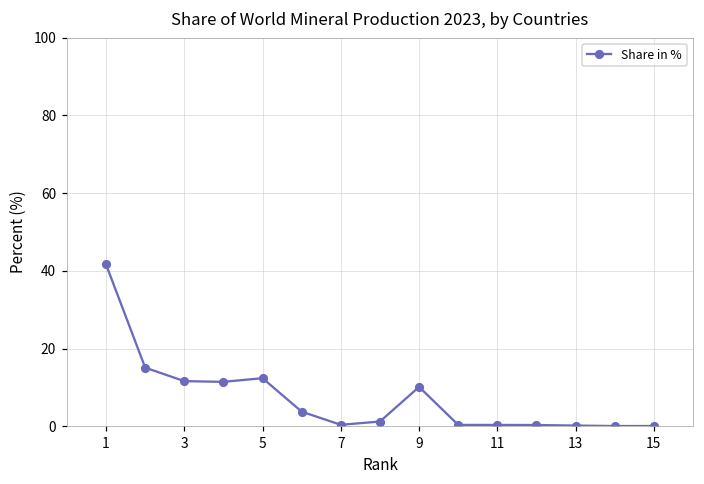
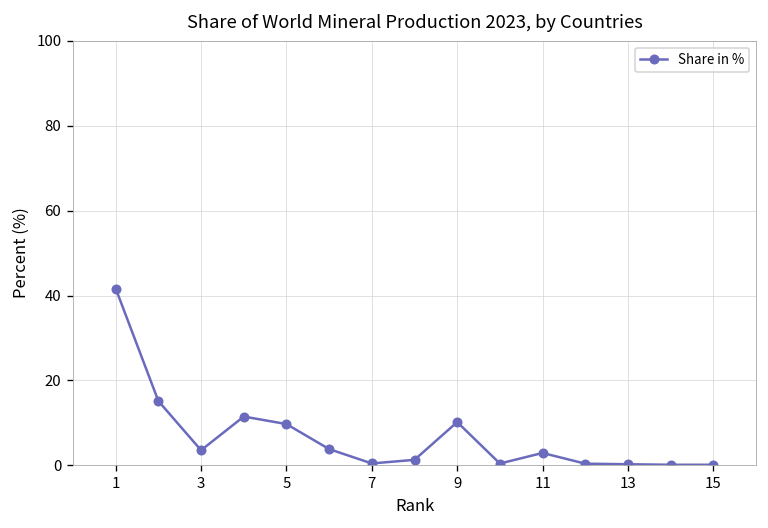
3: 12 -> 4
5: 12 -> 10
11: 0 -> 3
